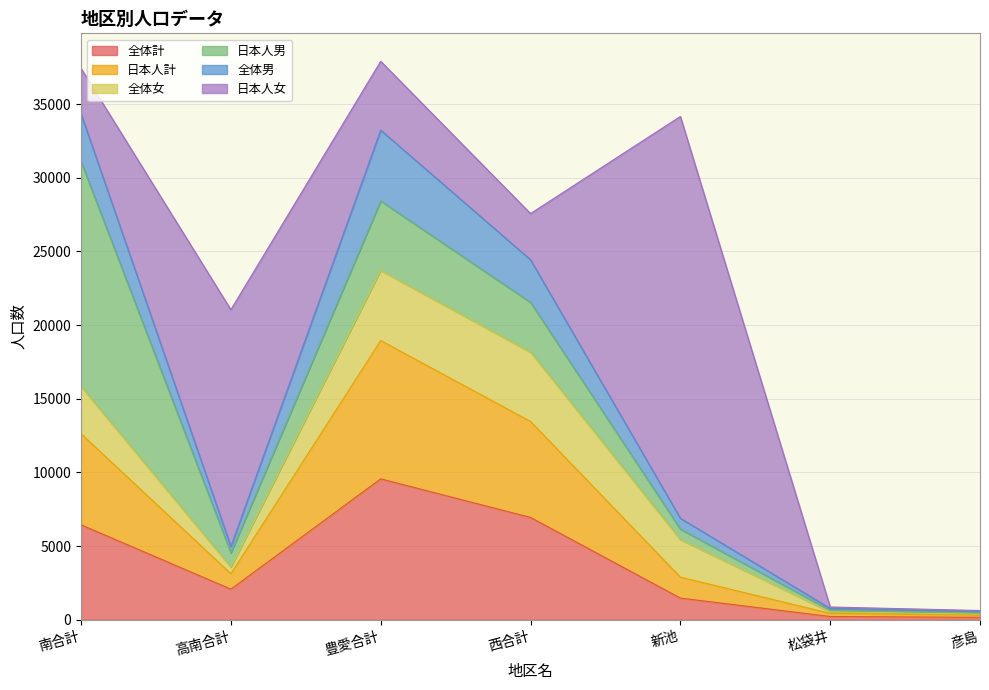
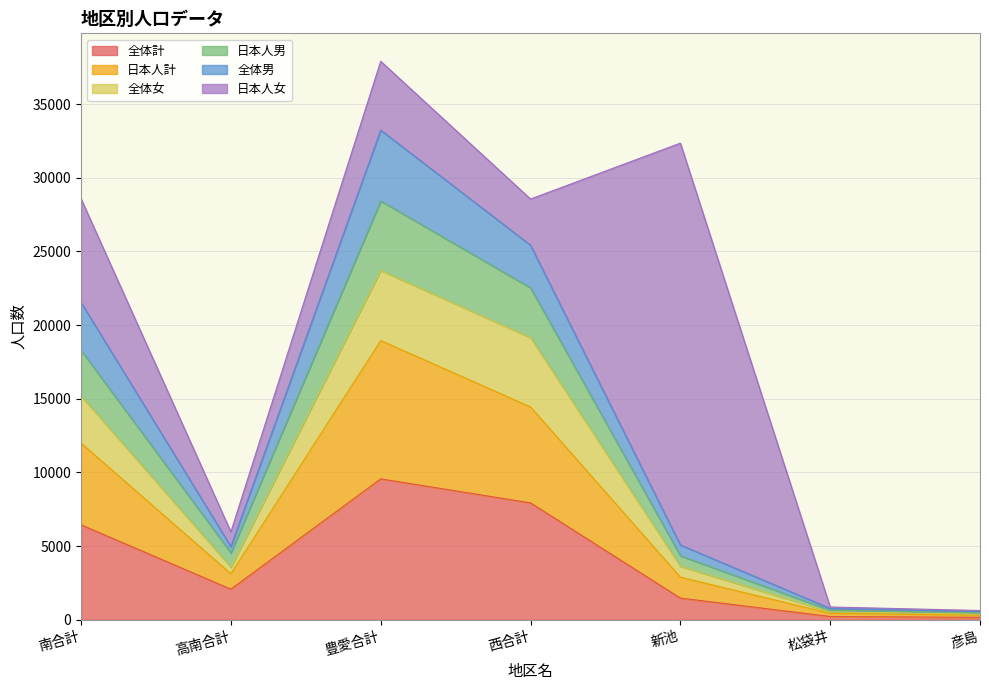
日本人計, 南合計: 6200 -> 5500
日本人男, 南合計: 15300 -> 3100
日本人女, 南合計: 3100 -> 7000
日本人女, 高南合計: 16100 -> 1000
全体計, 西合計: 6900 -> 7900
全体女, 新池: 2600 -> 700
